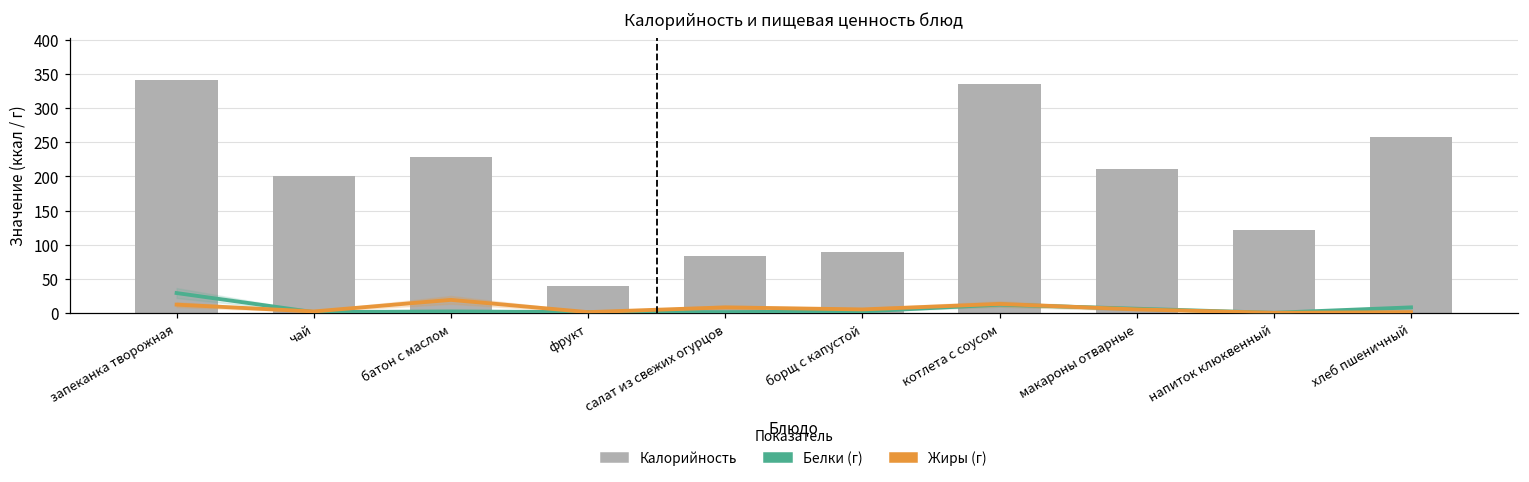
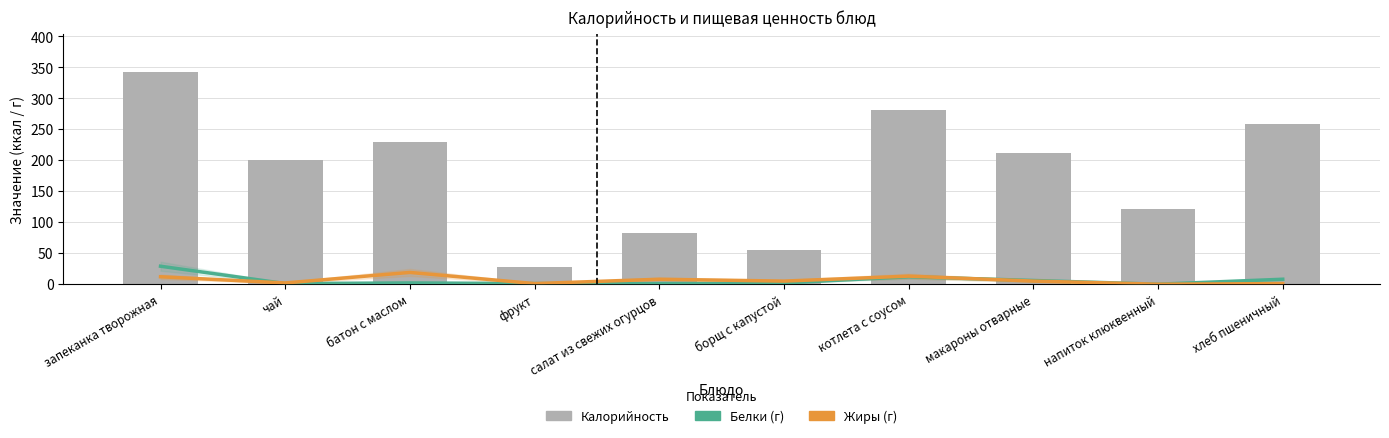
Калорийность, фрукт: 40 -> 30
Калорийность, борщ с капустой: 90 -> 60
Калорийность, котлета с соусом: 340 -> 280
